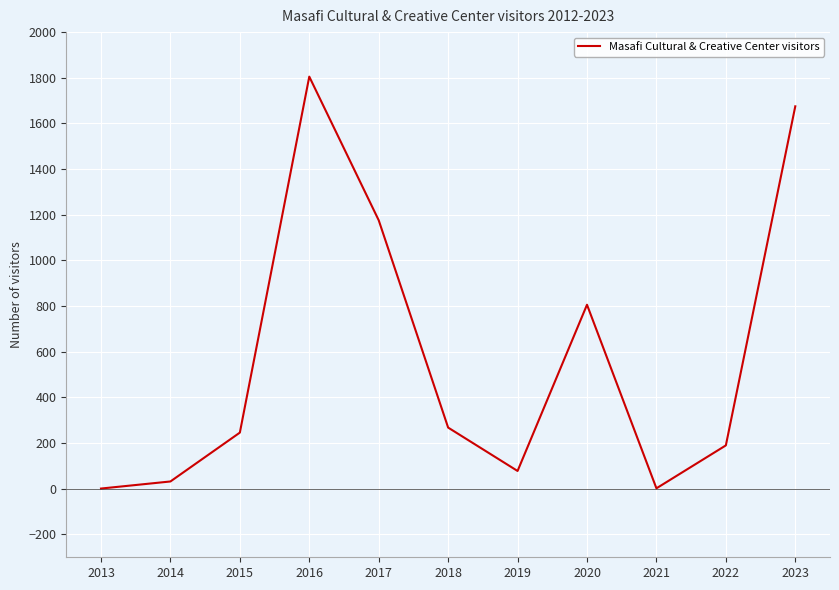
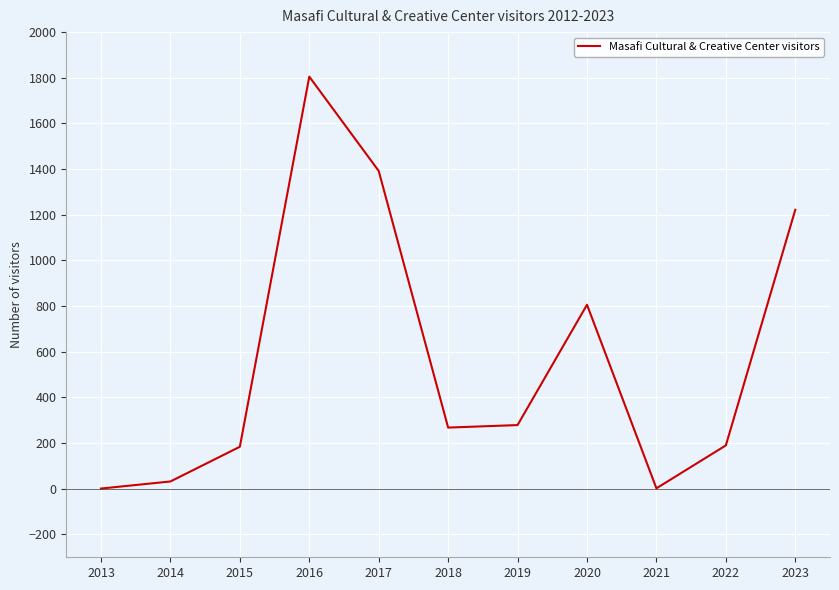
2015: 250 -> 180
2017: 1180 -> 1390
2019: 80 -> 280
2023: 1680 -> 1220
